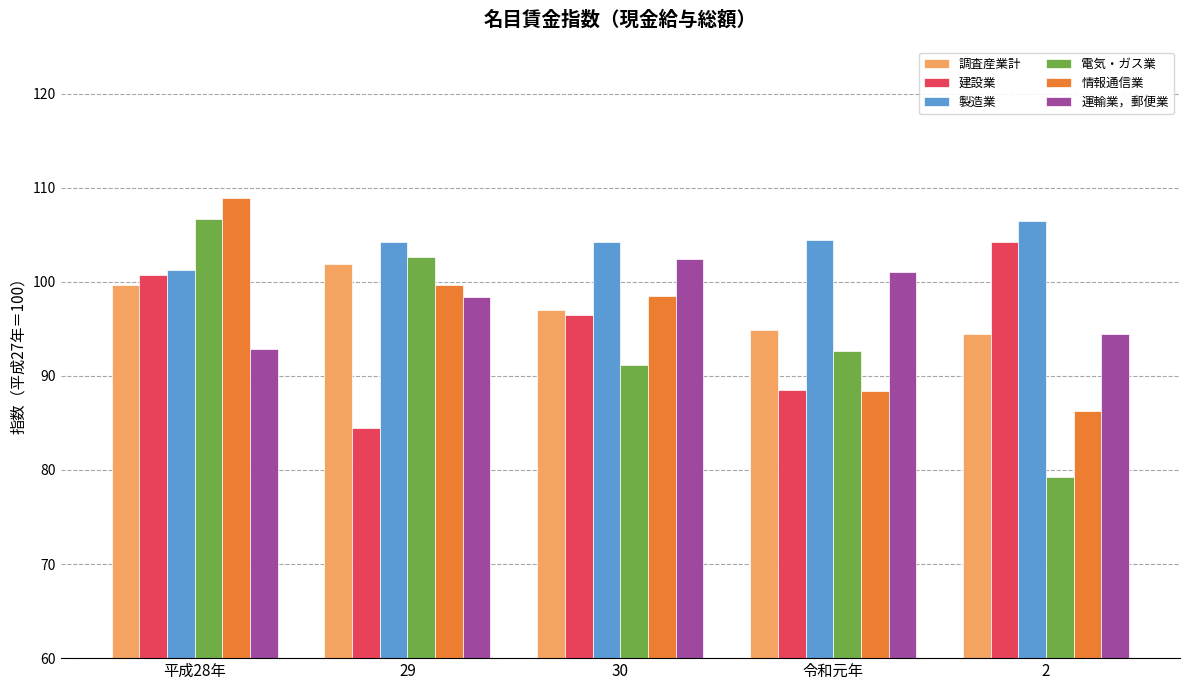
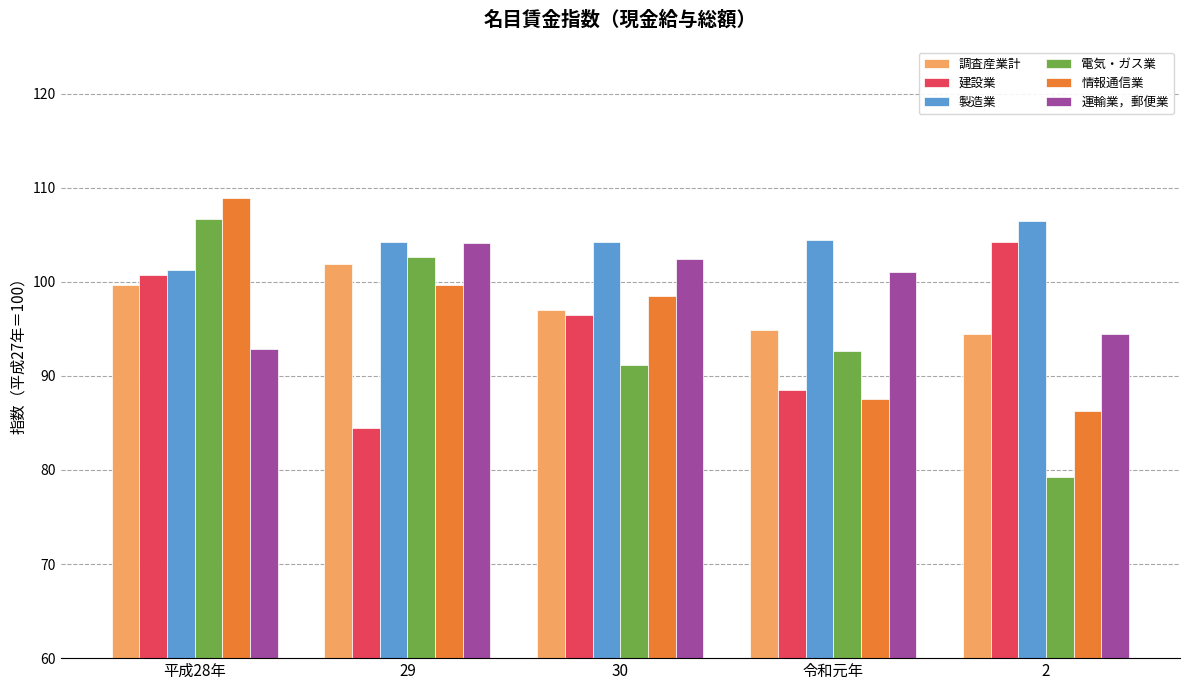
運輸業，郵便業, 29: 98 -> 104
情報通信業, 令和元年: 88.4 -> 87.5
